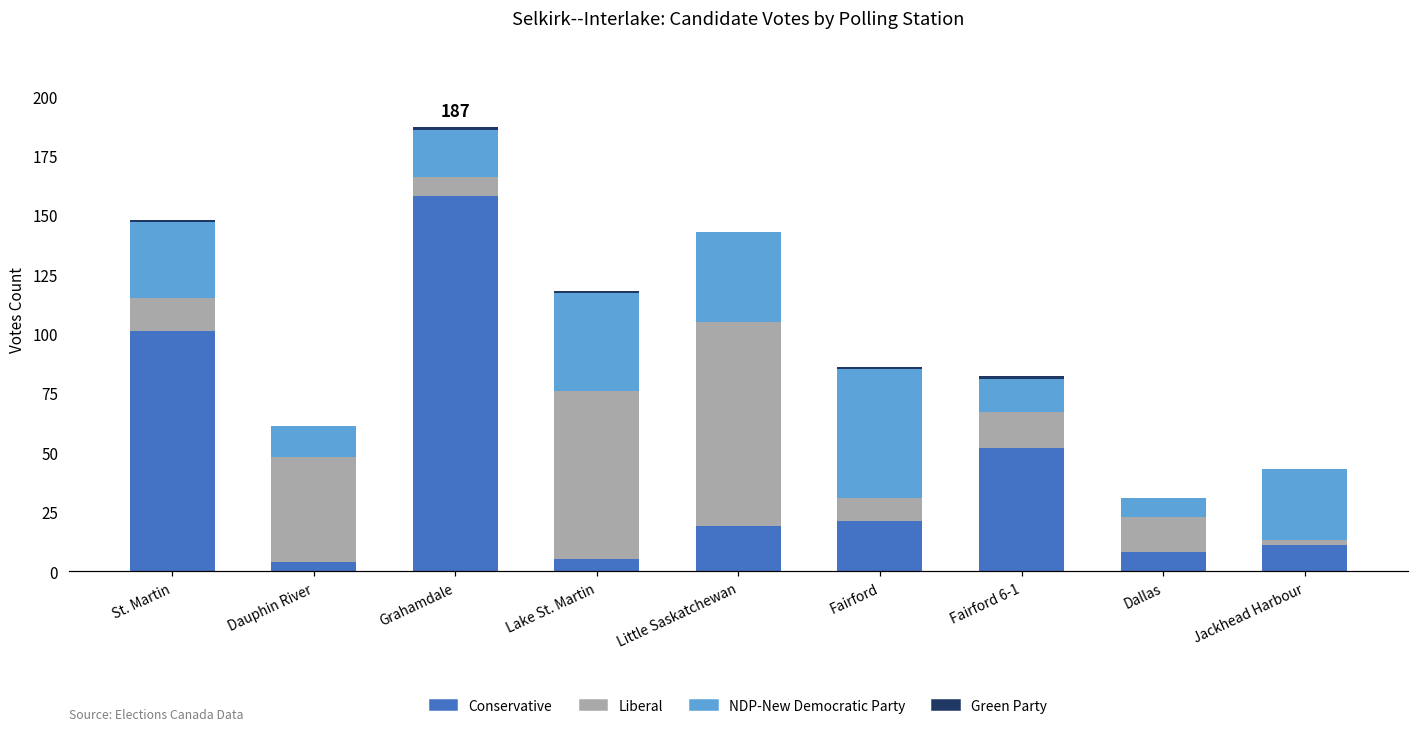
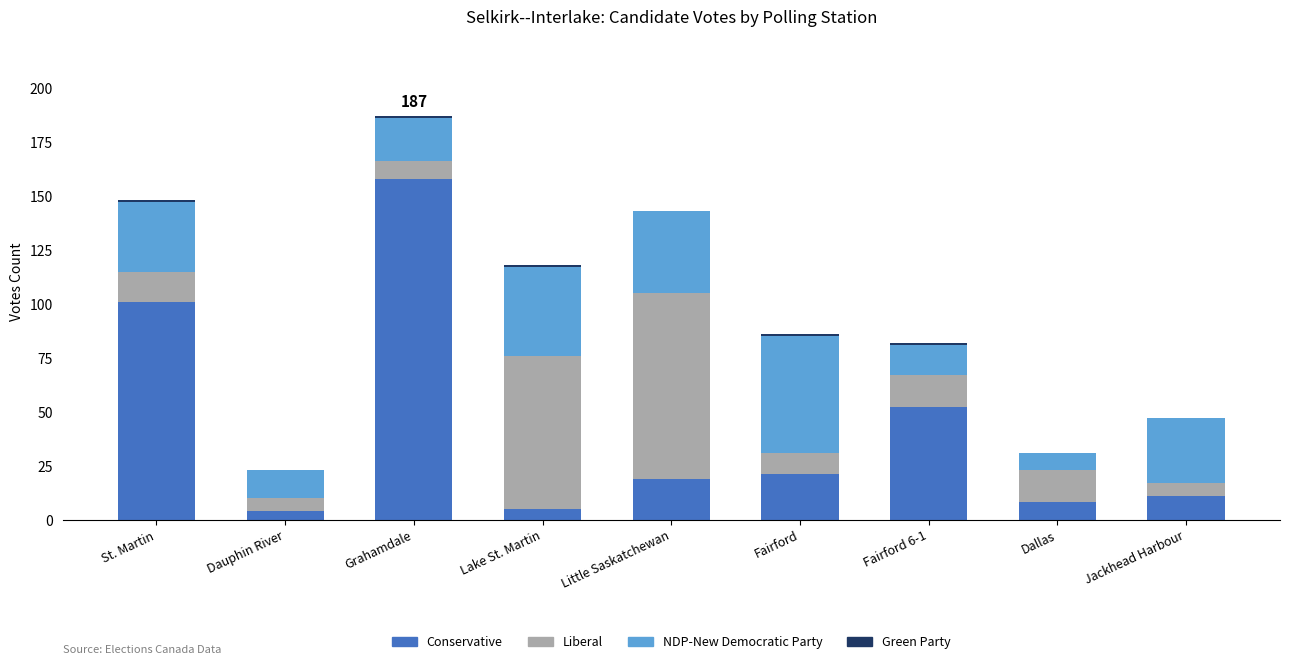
Liberal, Dauphin River: 44 -> 6
Liberal, Jackhead Harbour: 2 -> 6
